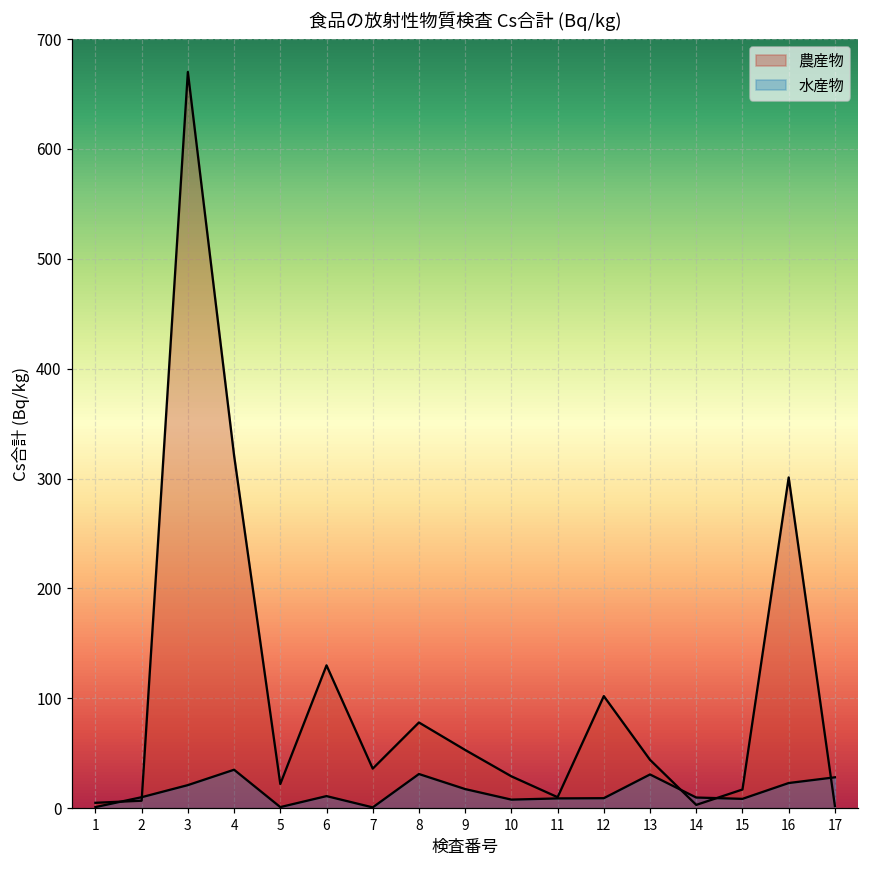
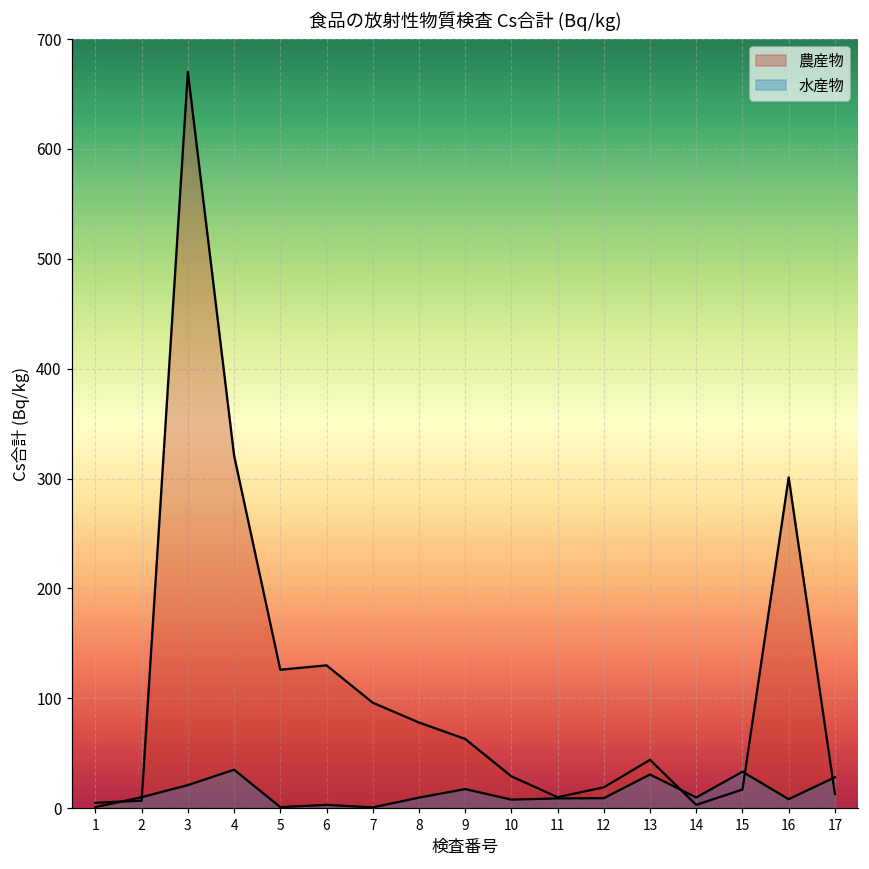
農産物, 5: 20 -> 130
水産物, 6: 10 -> 0
農産物, 7: 40 -> 100
水産物, 8: 30 -> 10
農産物, 9: 50 -> 60
農産物, 12: 100 -> 20
水産物, 15: 10 -> 30
水産物, 16: 20 -> 10
農産物, 17: 0 -> 10
